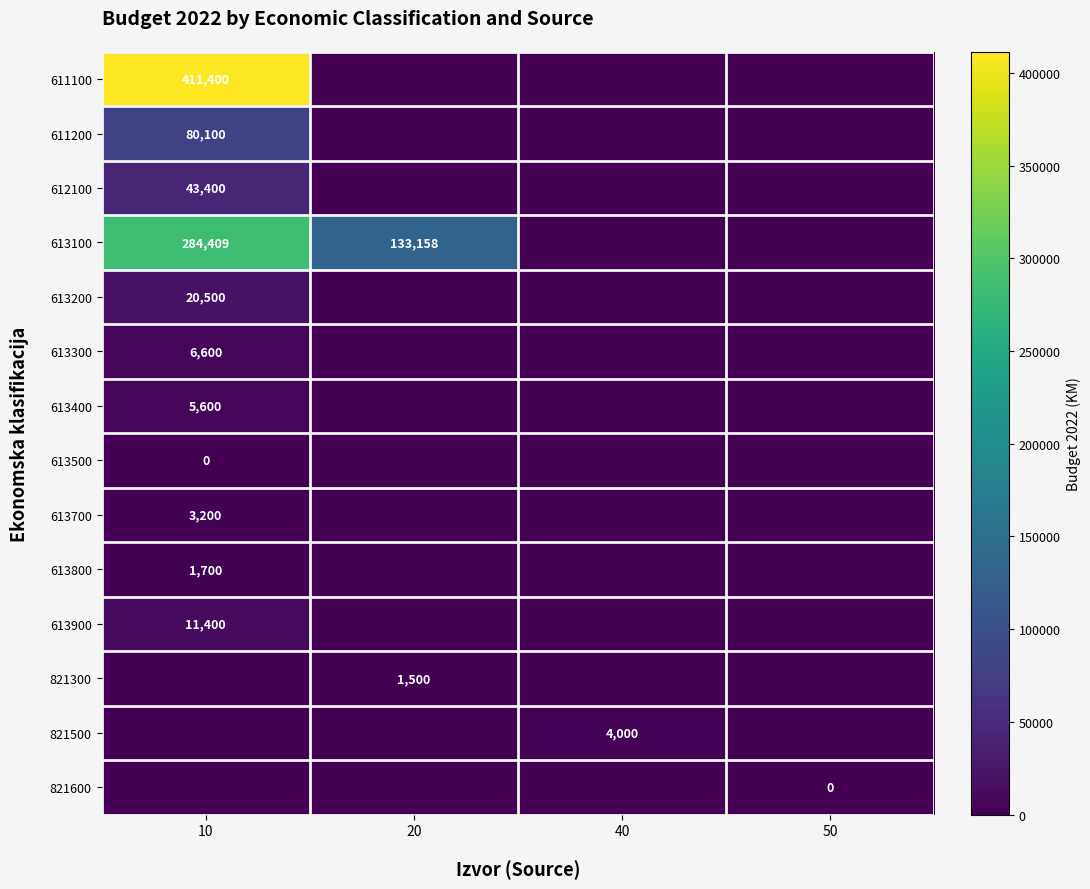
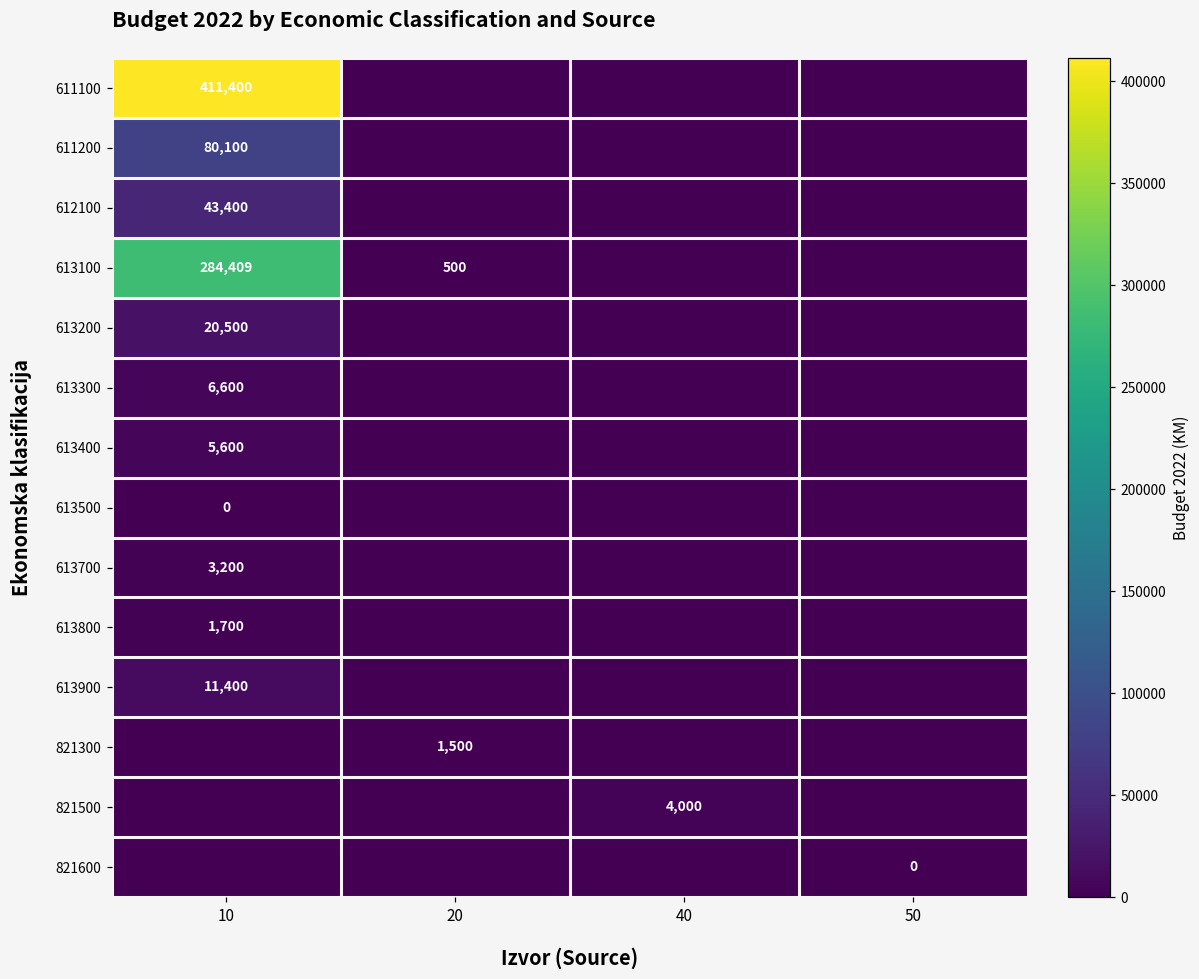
613100, 20: 133,158 -> 500
